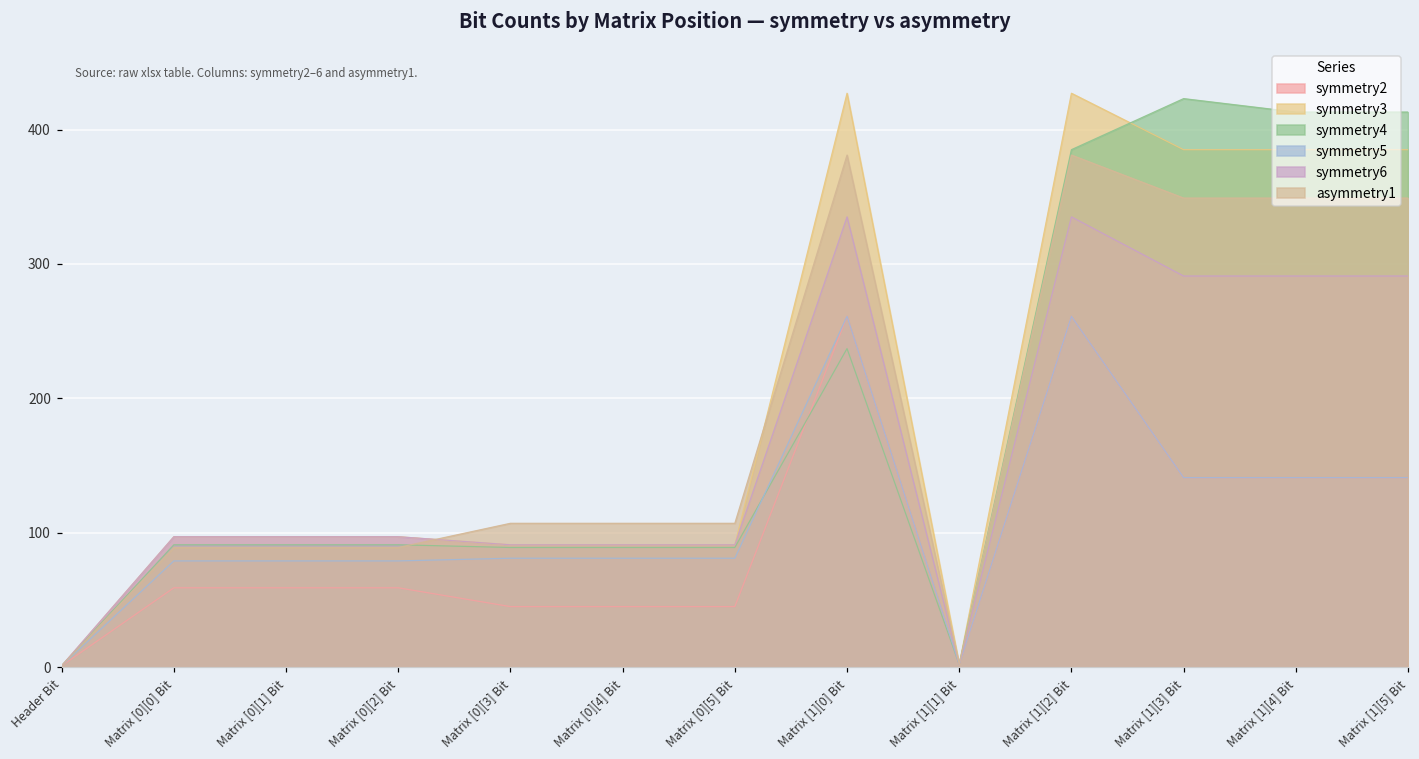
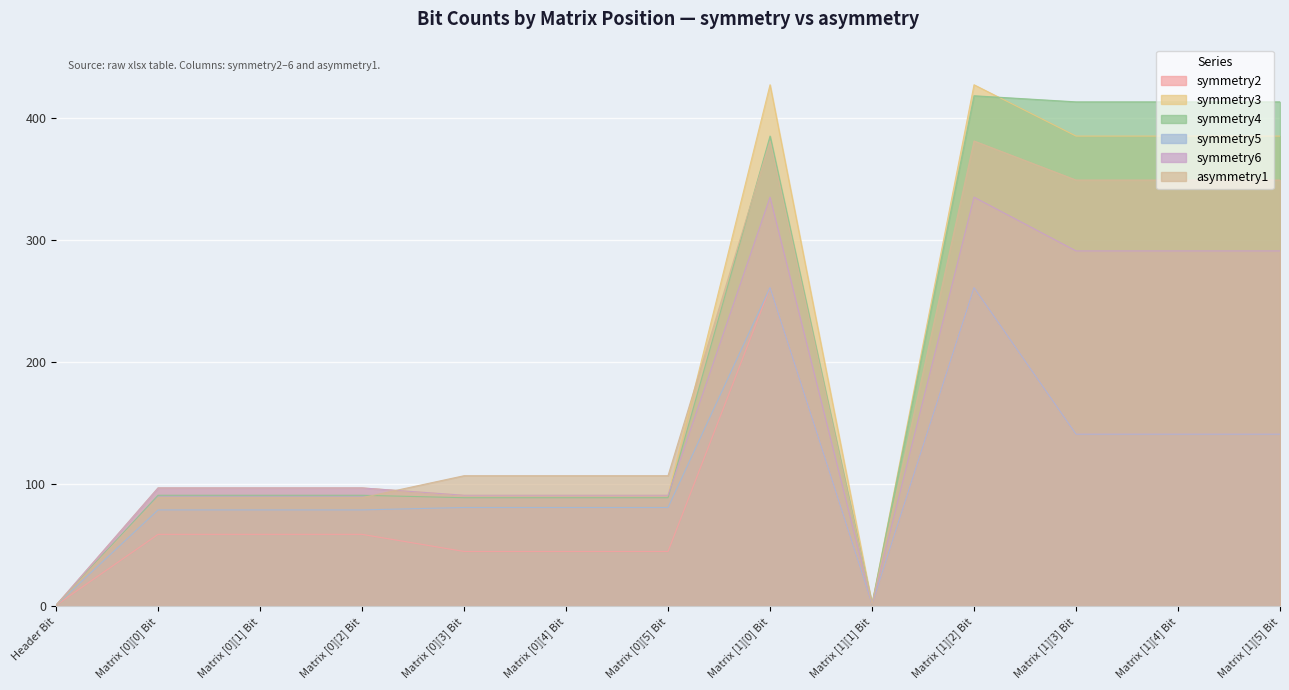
symmetry4, Matrix [1][0] Bit: 237 -> 385
symmetry4, Matrix [1][2] Bit: 385 -> 418
symmetry4, Matrix [1][3] Bit: 423 -> 413
